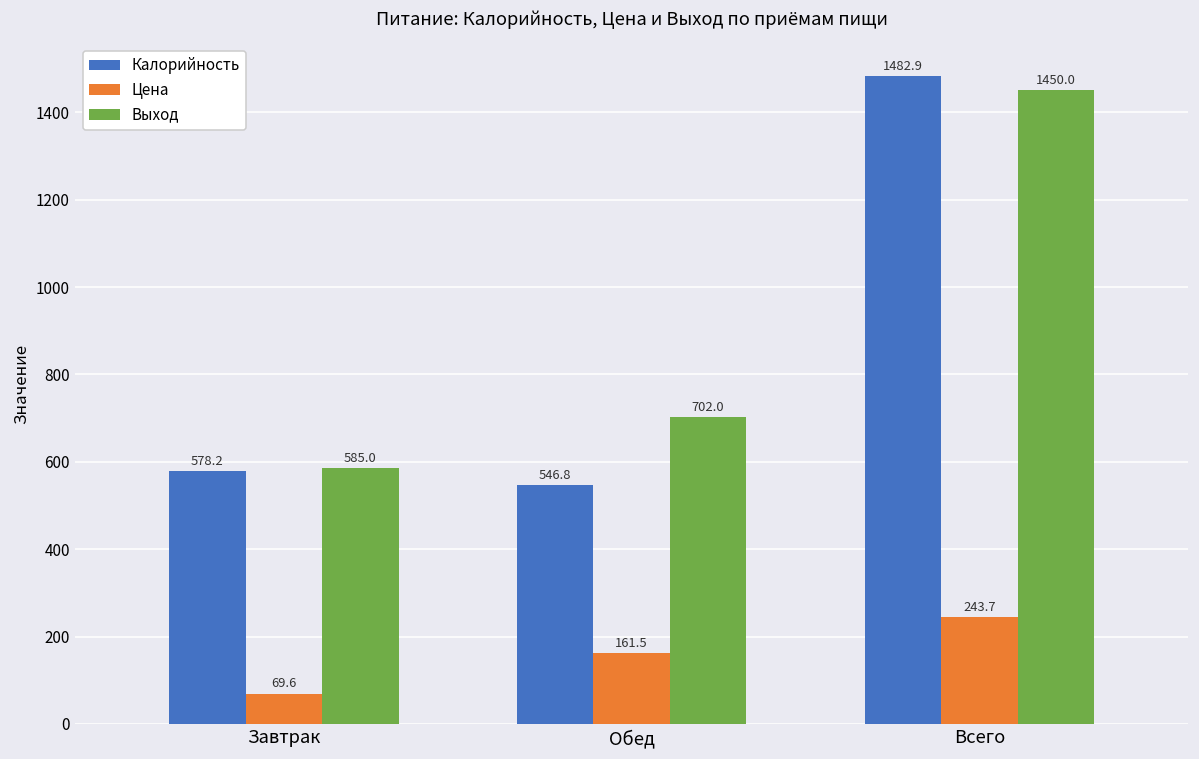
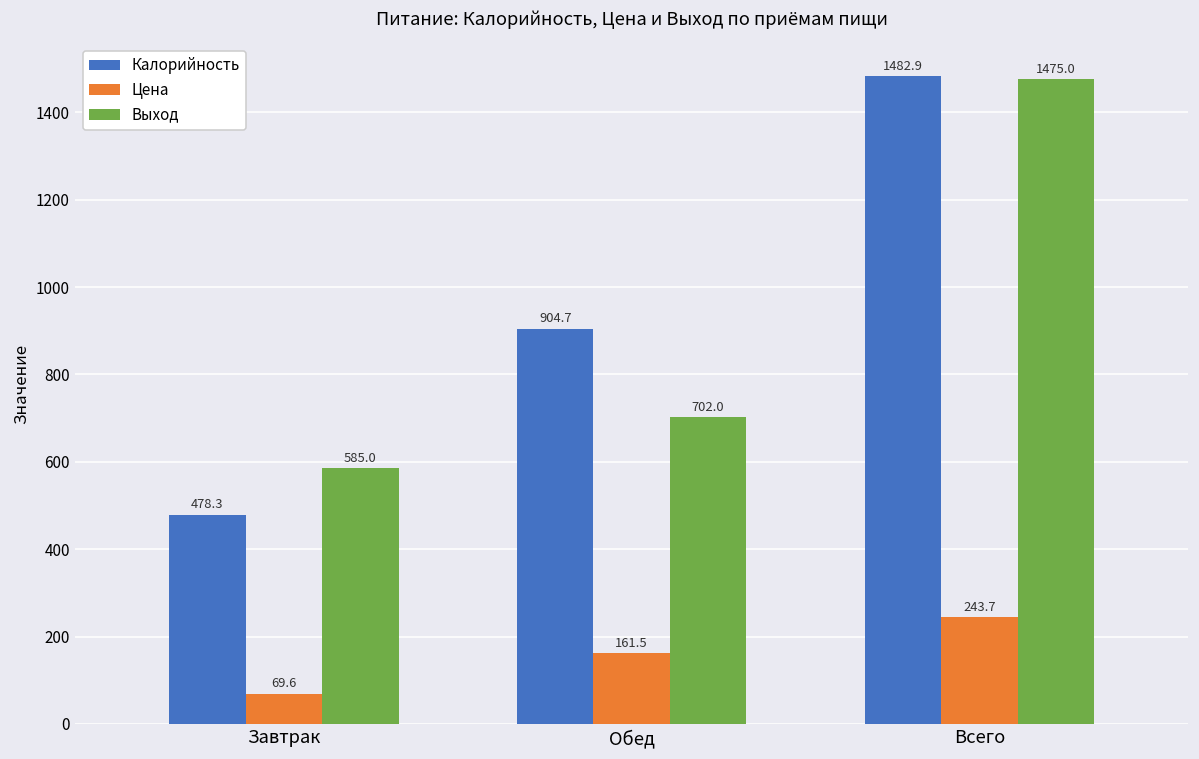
Калорийность, Завтрак: 578.2 -> 478.3
Калорийность, Обед: 546.8 -> 904.7
Выход, Всего: 1450.0 -> 1475.0
